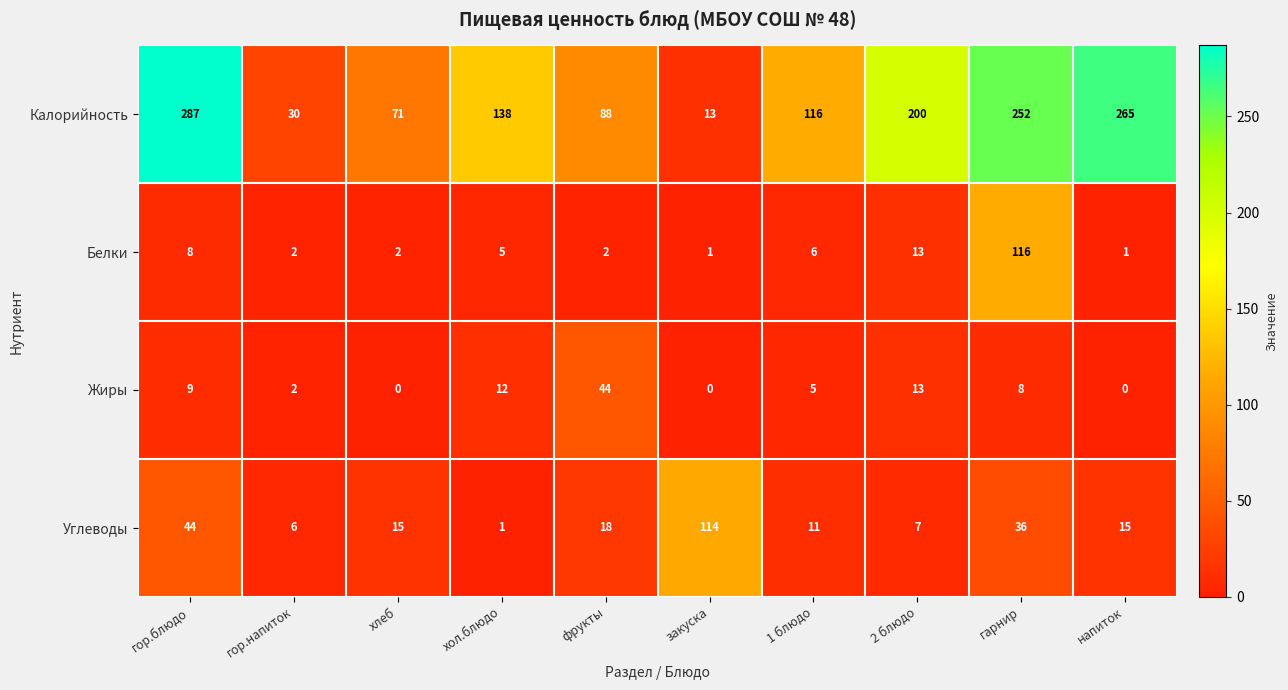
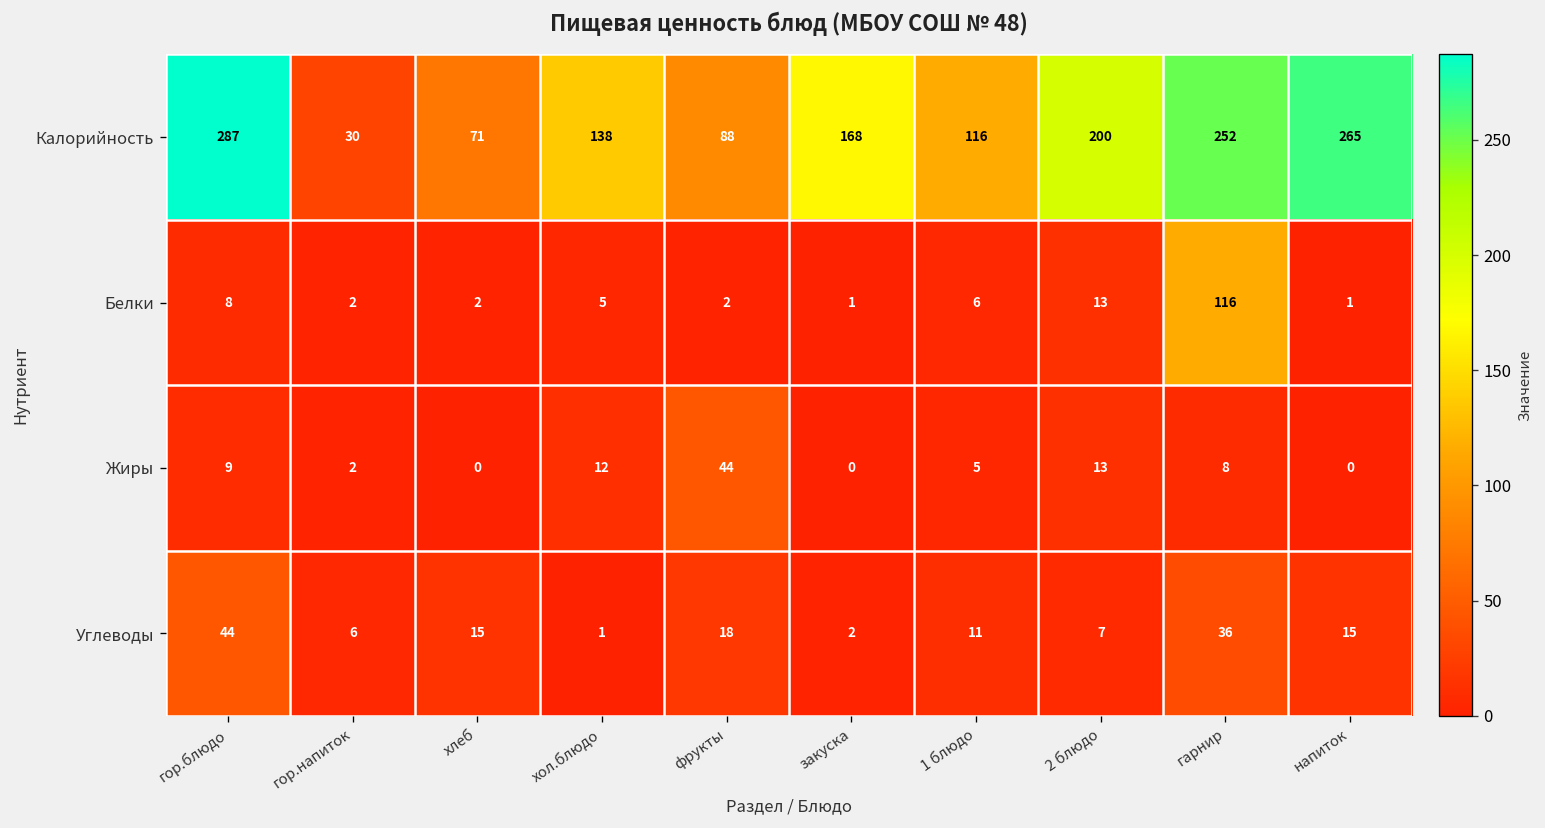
Калорийность, закуска: 13 -> 168
Углеводы, закуска: 114 -> 2
